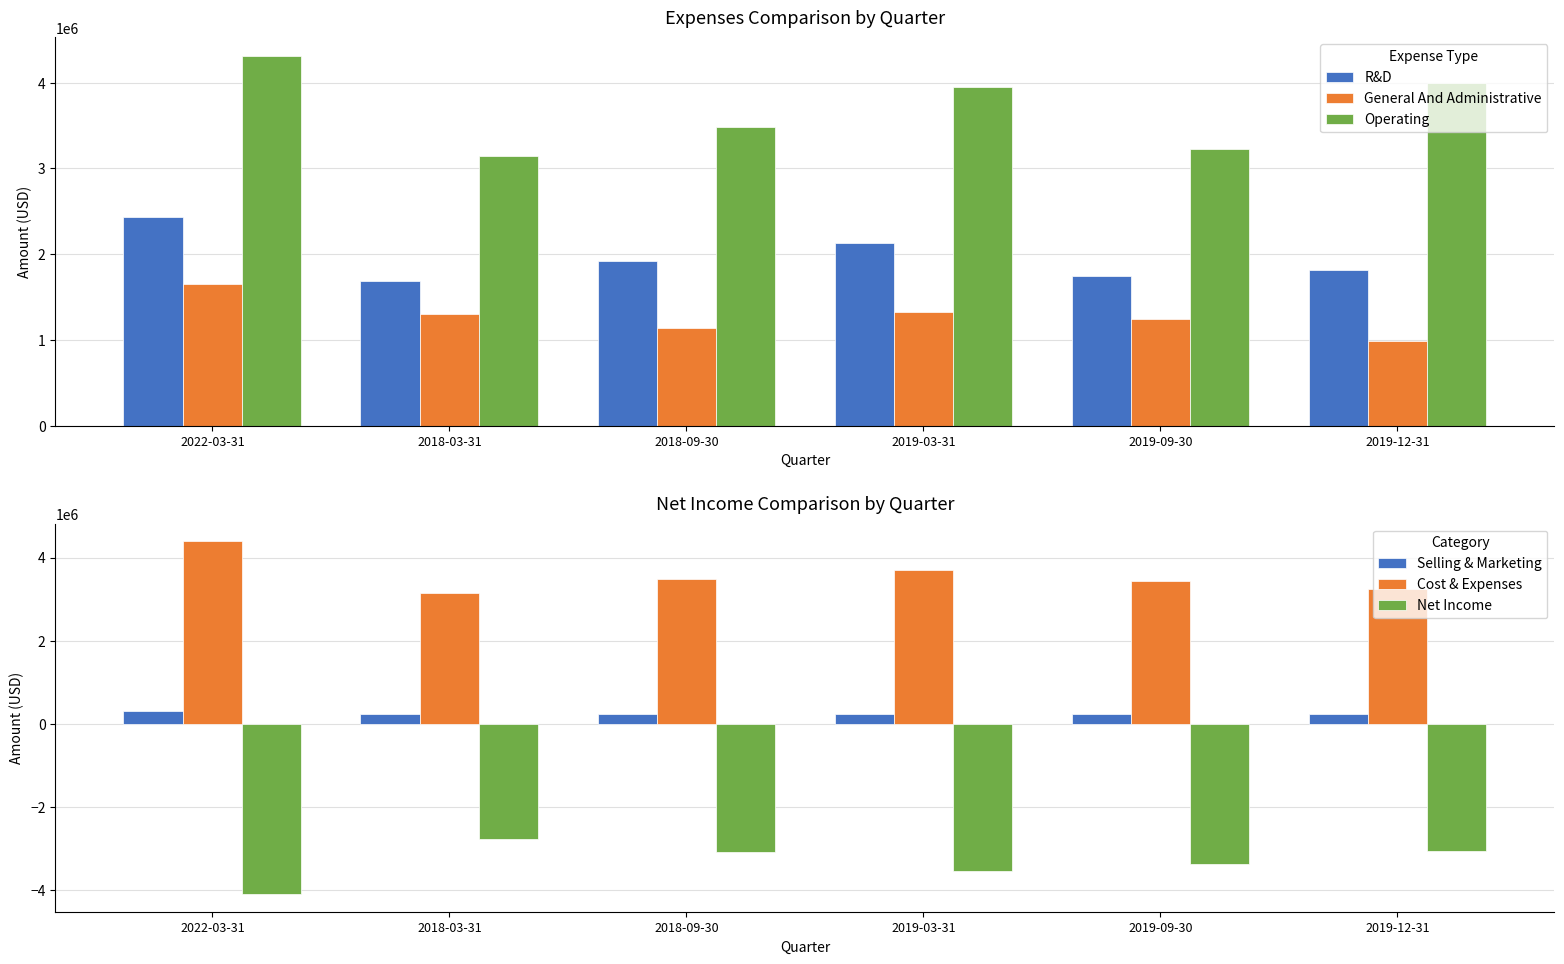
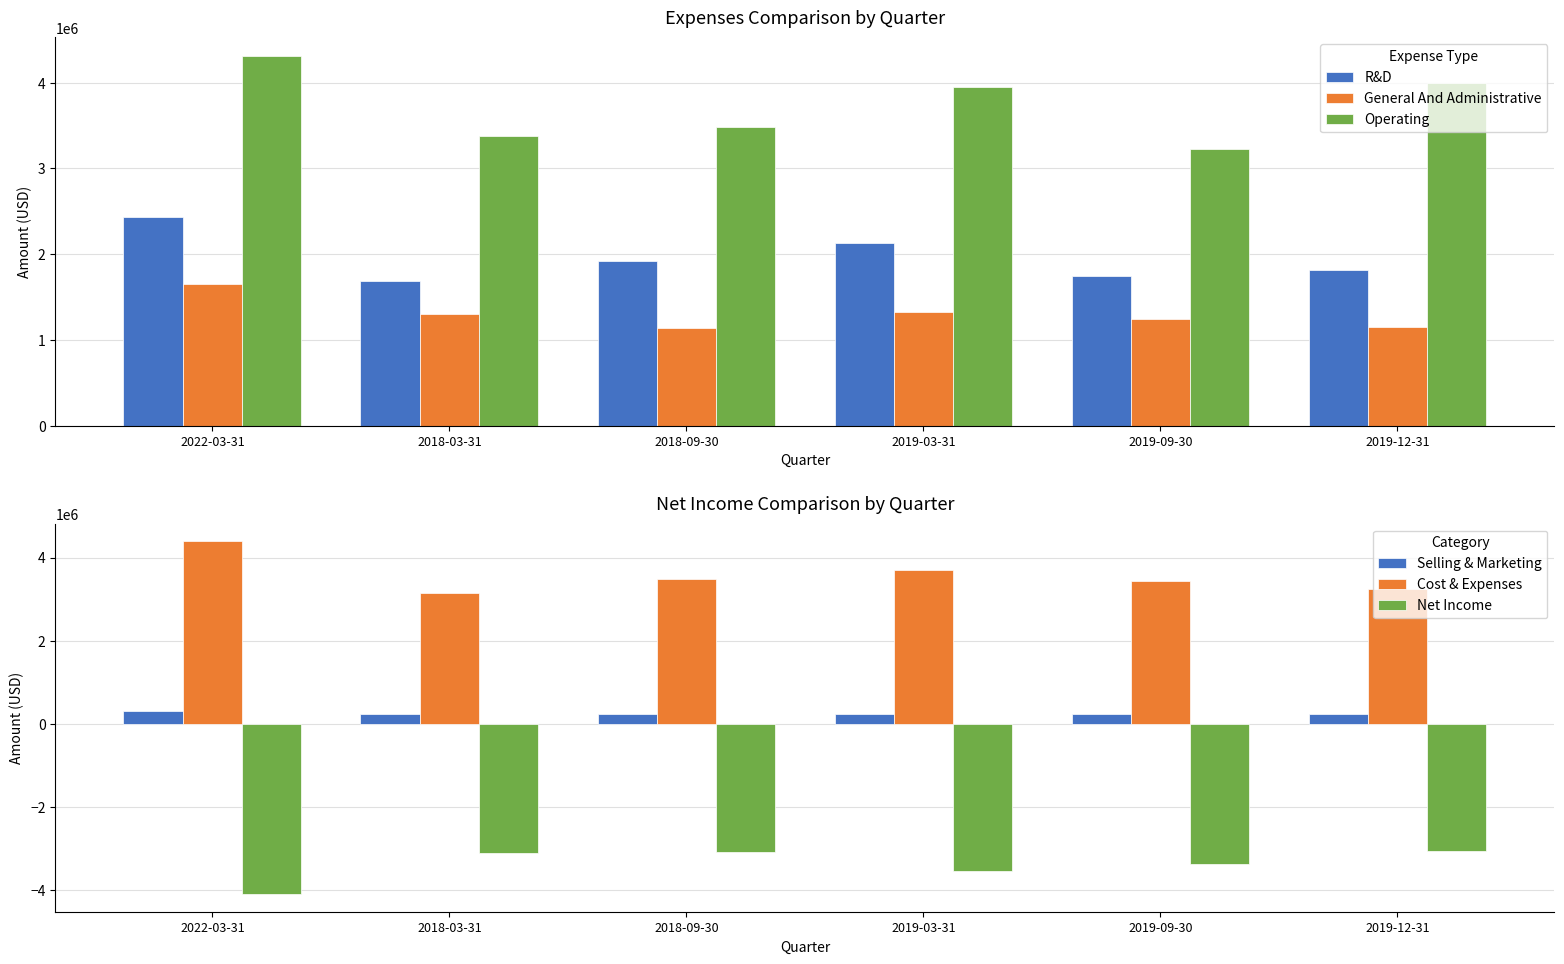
Expenses Comparison by Quarter, Operating, 2018-03-31: 3100000 -> 3400000
Expenses Comparison by Quarter, General And Administrative, 2019-12-31: 1000000 -> 1200000
Net Income Comparison by Quarter, Net Income, 2018-03-31: -2800000 -> -3100000
